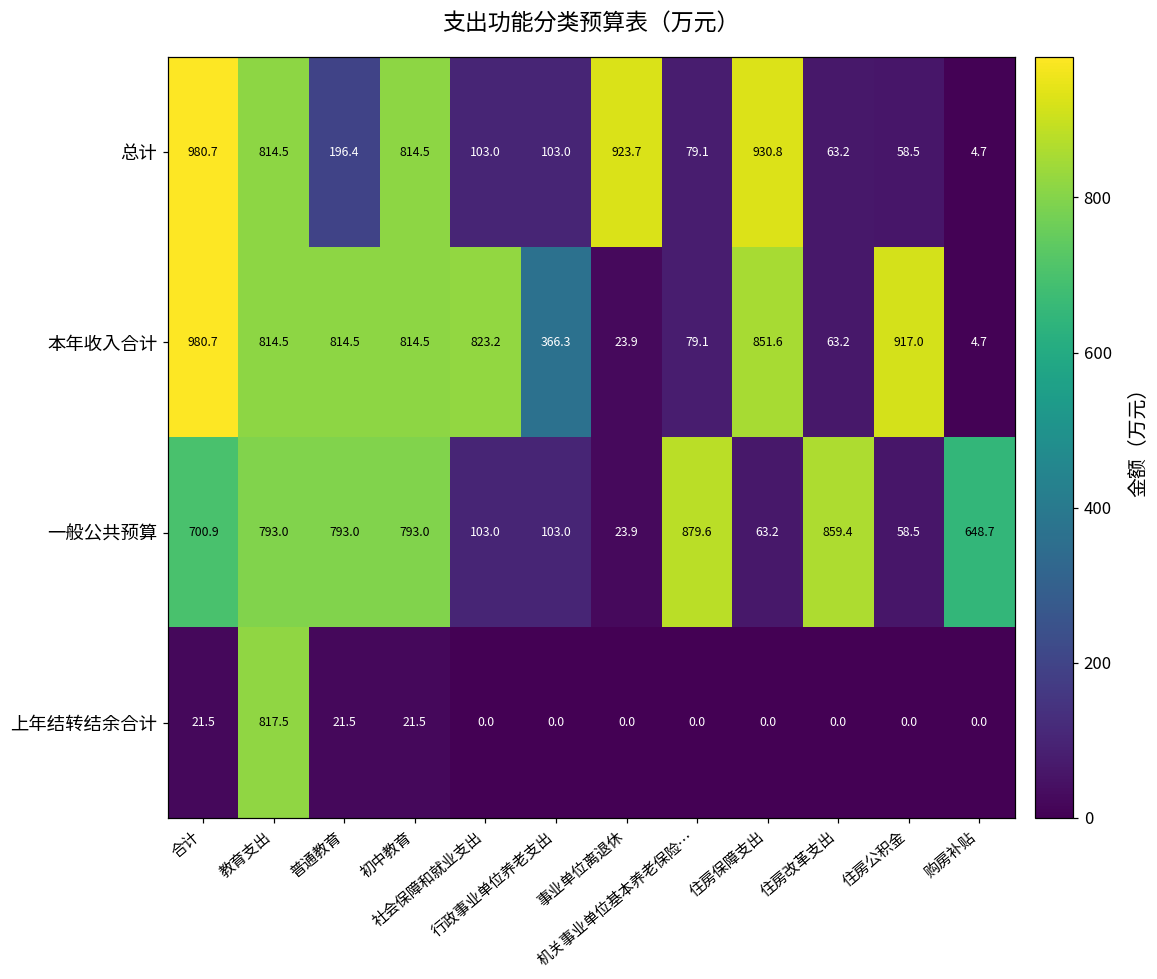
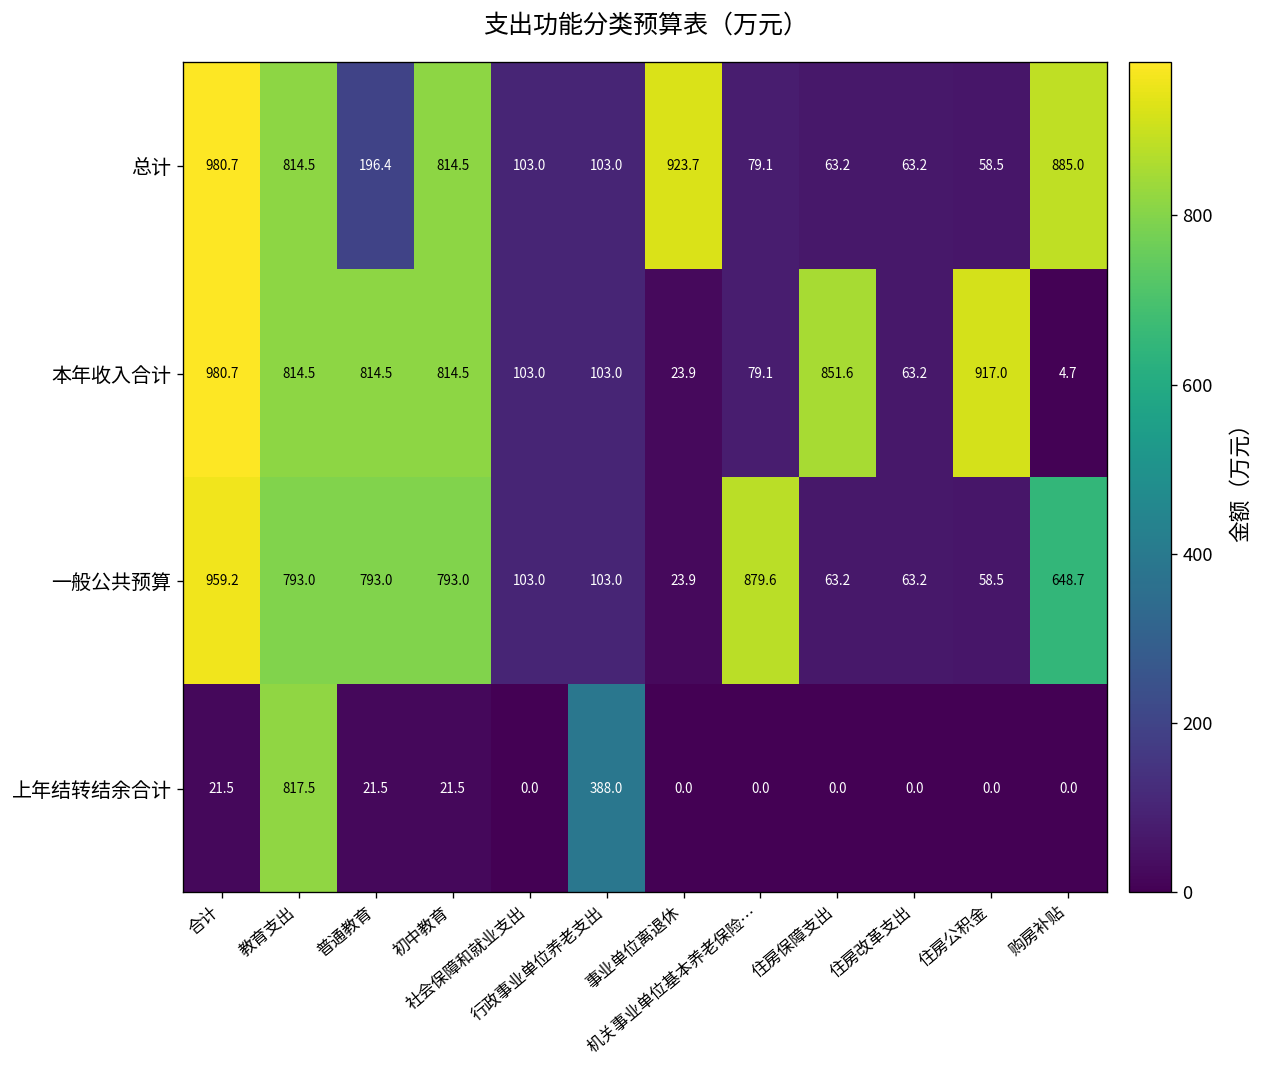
总计, 住房保障支出: 930.8 -> 63.2
总计, 购房补贴: 4.7 -> 885.0
本年收入合计, 社会保障和就业支出: 823.2 -> 103.0
本年收入合计, 行政事业单位养老支出: 366.3 -> 103.0
一般公共预算, 合计: 700.9 -> 959.2
一般公共预算, 住房改革支出: 859.4 -> 63.2
上年结转结余合计, 行政事业单位养老支出: 0.0 -> 388.0
